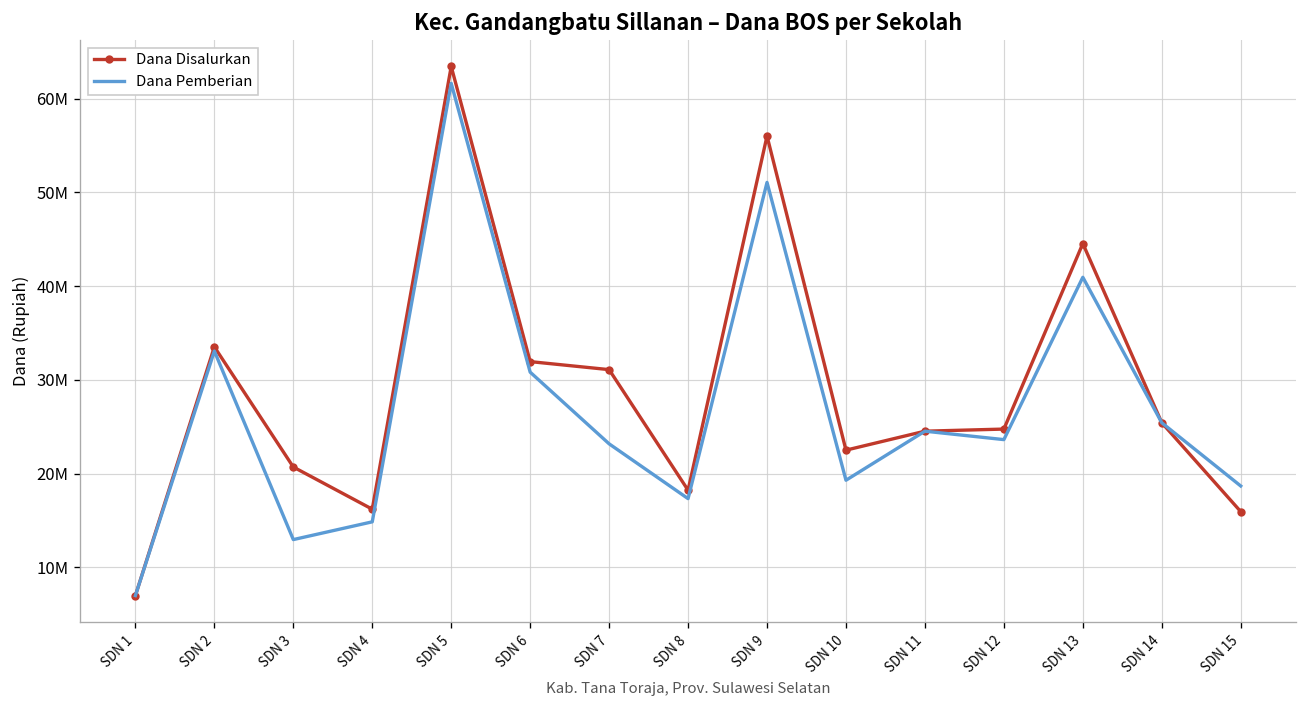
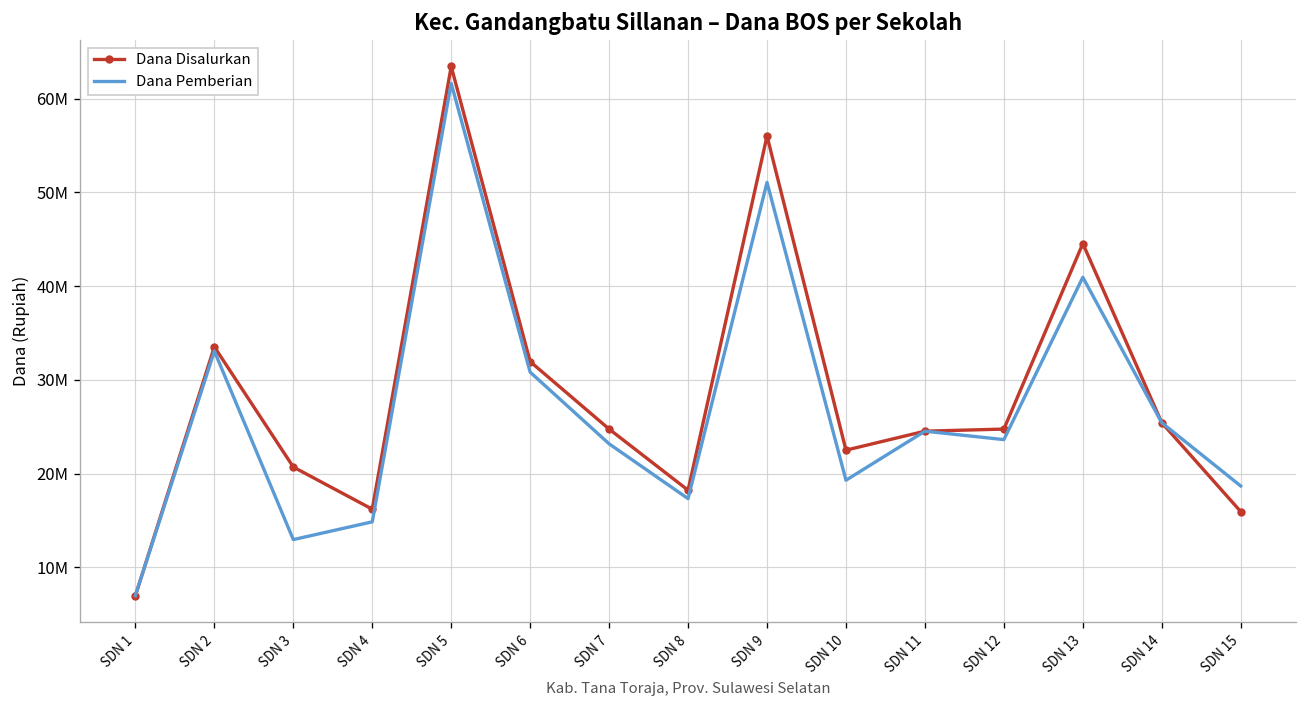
Dana Disalurkan, SDN 7: 31000000 -> 25000000
